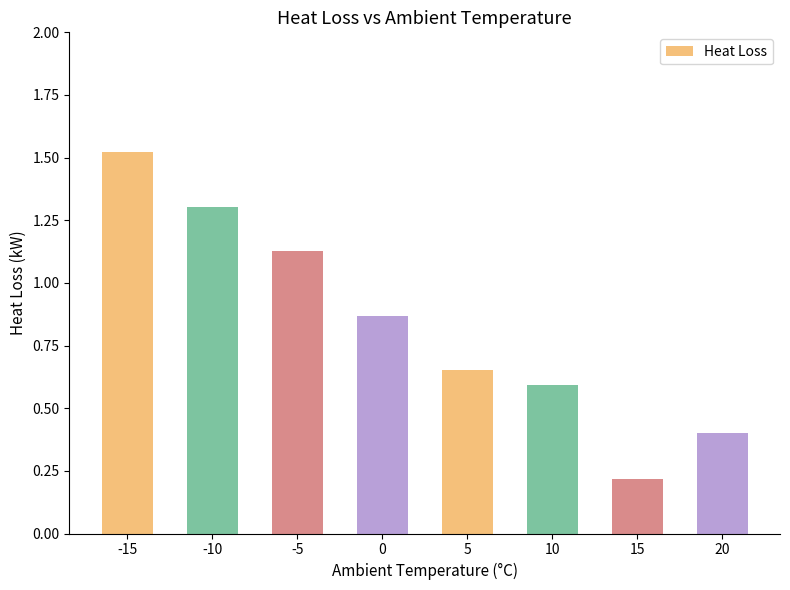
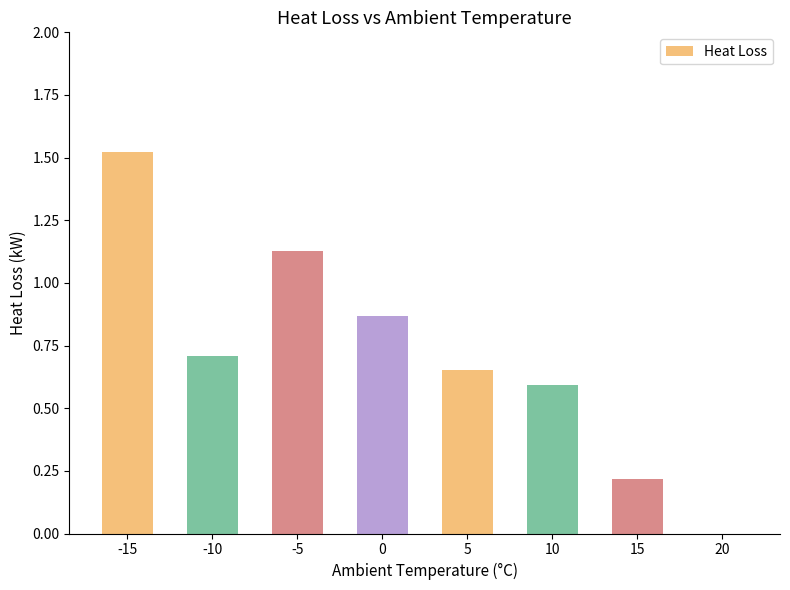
-10: 1.30 -> 0.71
20: 0.4 -> 0.0
